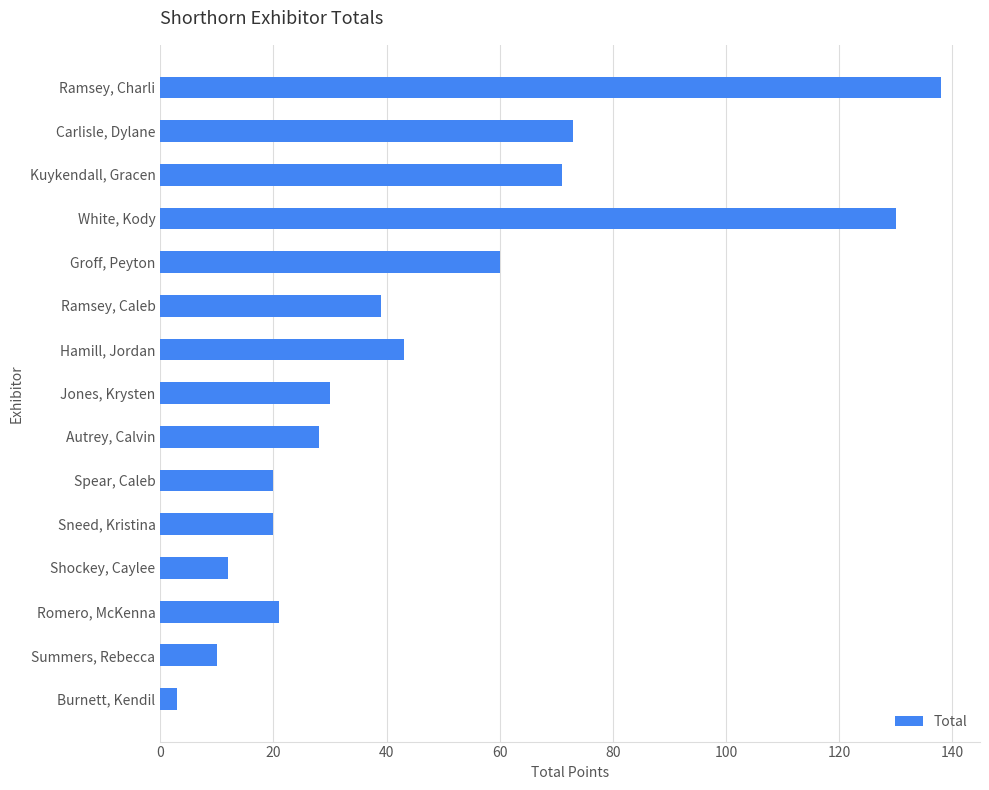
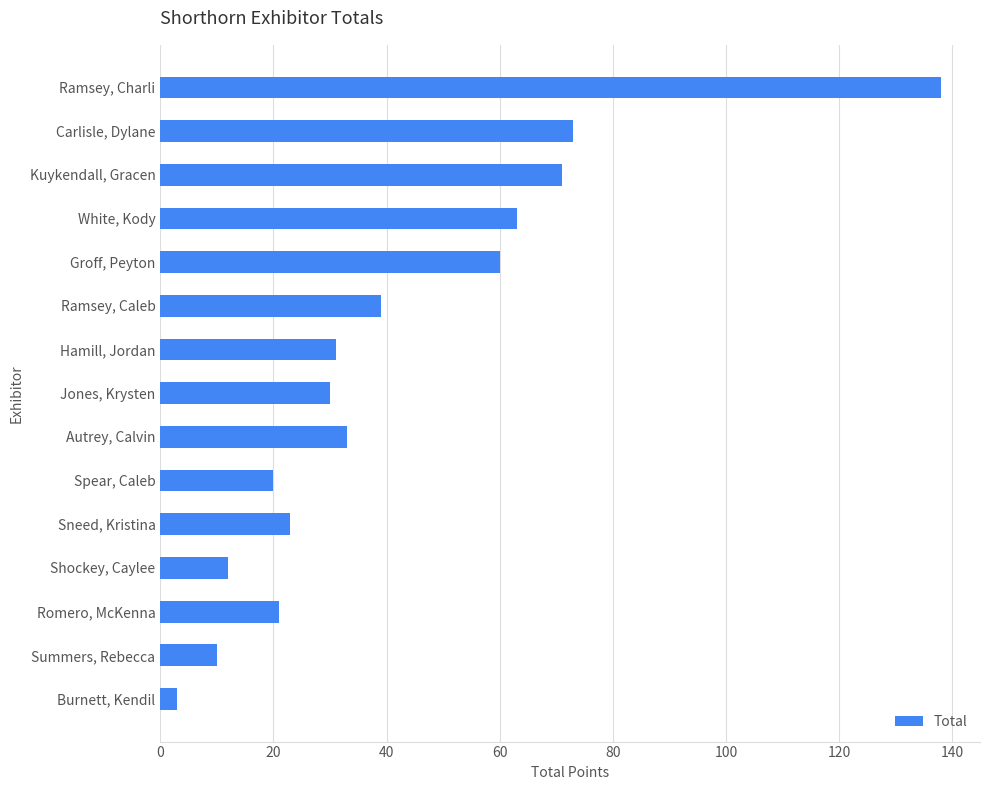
White, Kody: 130 -> 63
Hamill, Jordan: 43 -> 31
Autrey, Calvin: 28 -> 33
Sneed, Kristina: 20 -> 23
